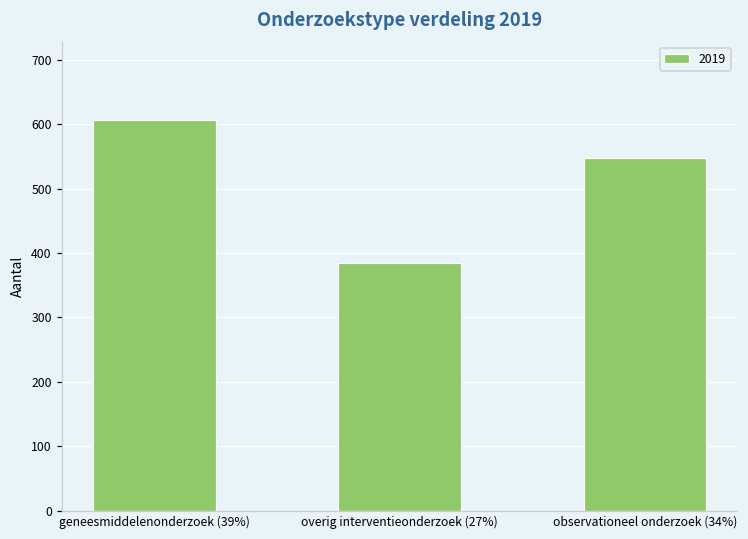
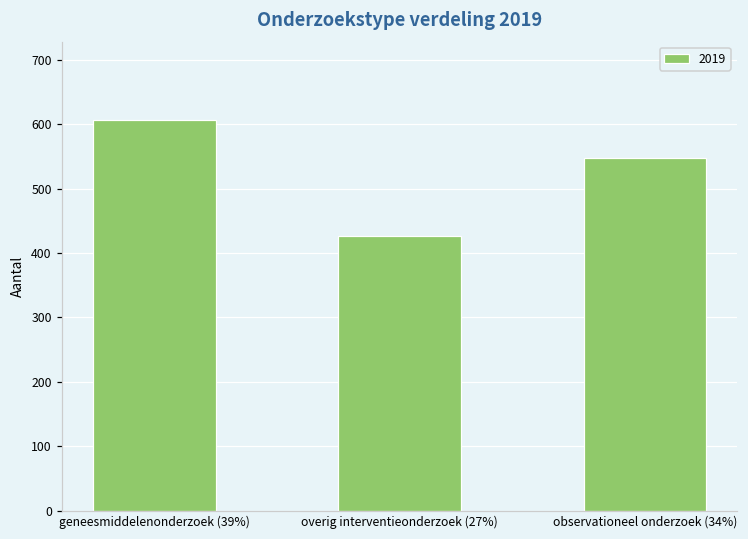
overig interventieonderzoek (27%): 390 -> 430
